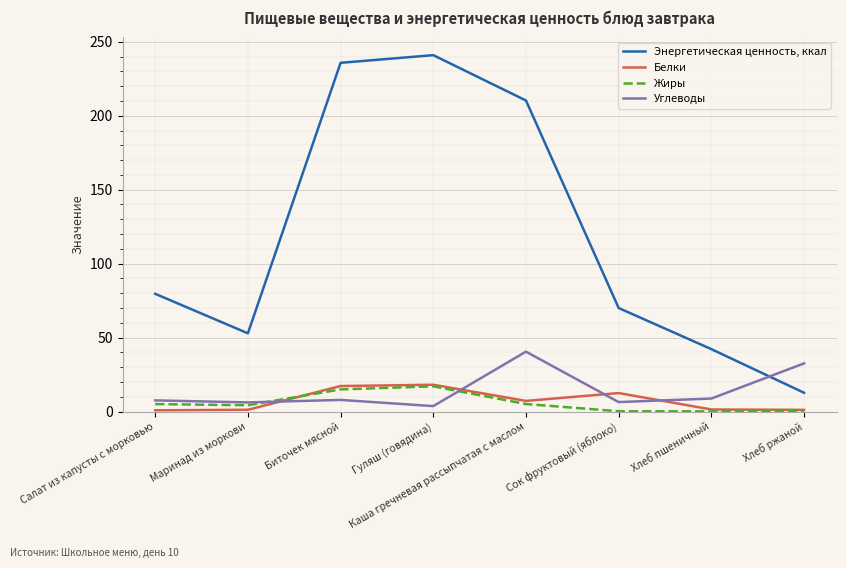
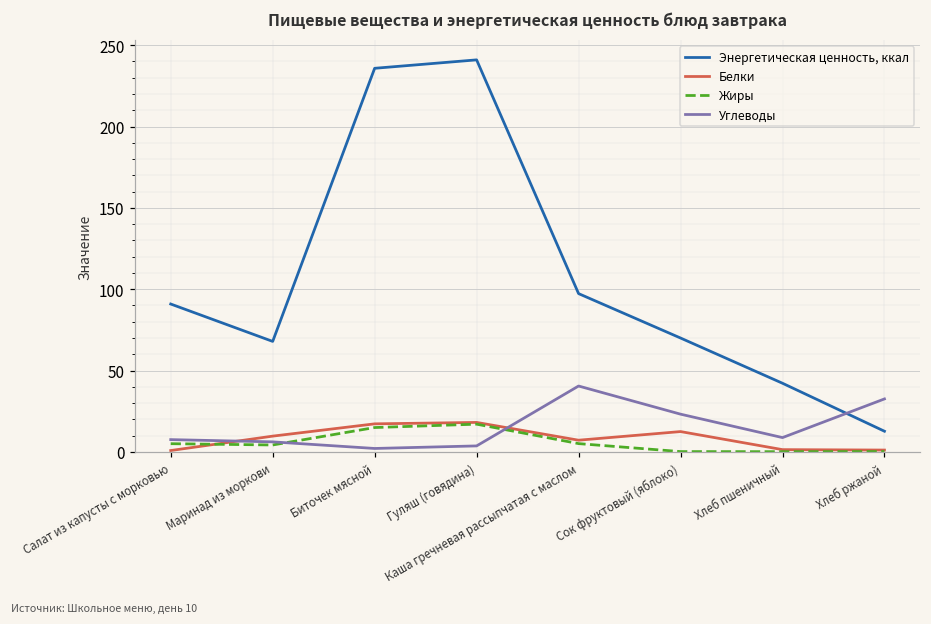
Энергетическая ценность, ккал, Салат из капусты с морковью: 80 -> 91
Энергетическая ценность, ккал, Маринад из моркови: 53 -> 68
Белки, Маринад из моркови: 1 -> 10
Углеводы, Биточек мясной: 8 -> 2
Энергетическая ценность, ккал, Каша гречневая рассыпчатая с маслом: 210 -> 97
Углеводы, Сок фруктовый (яблоко): 6 -> 23
